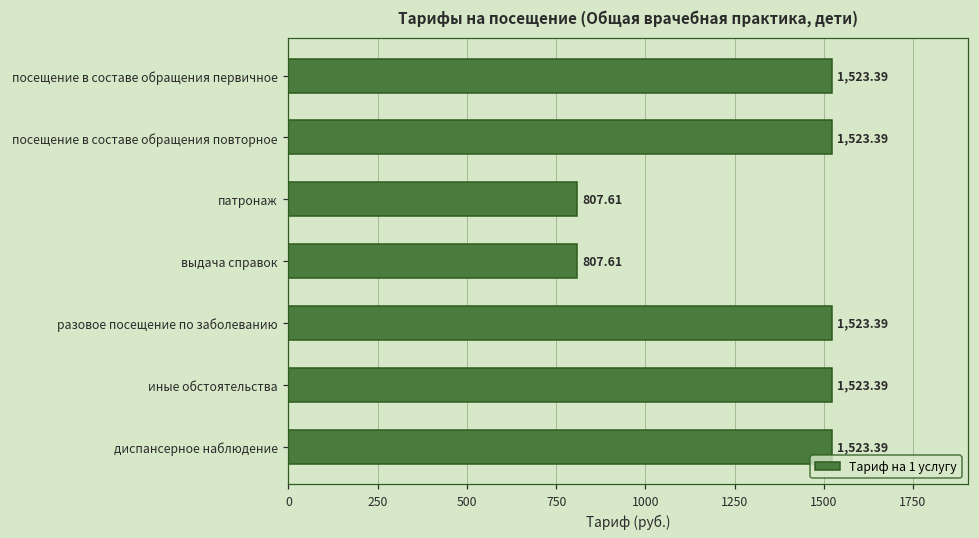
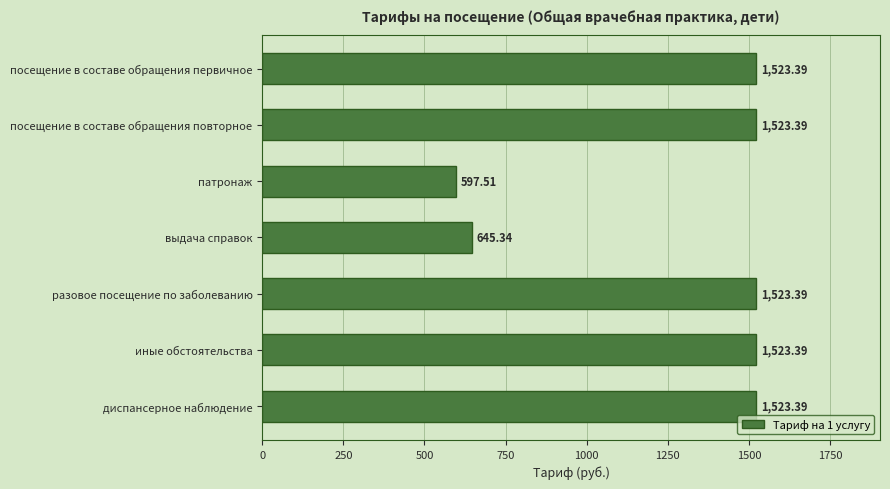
патронаж: 807.61 -> 597.51
выдача справок: 807.61 -> 645.34
